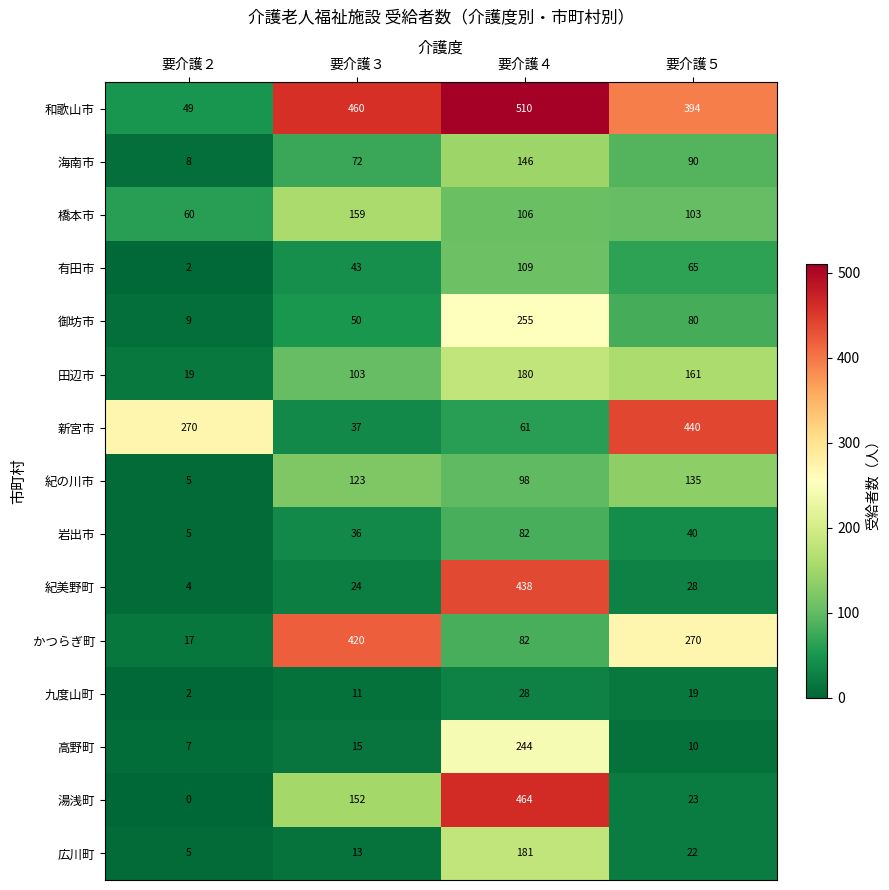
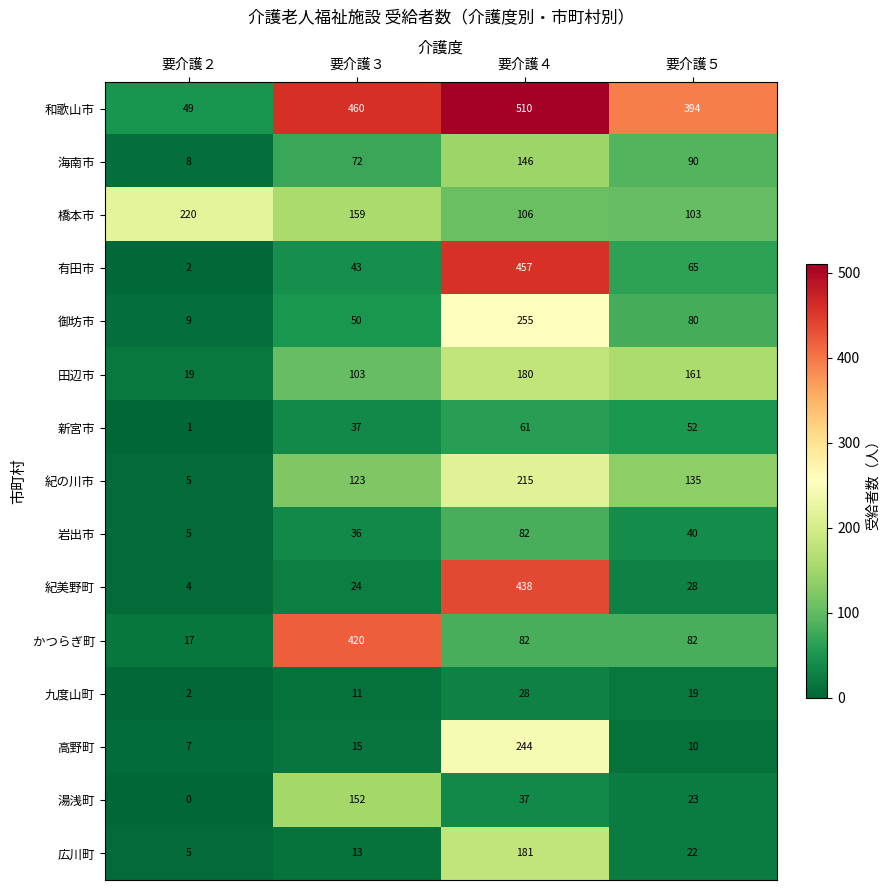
橋本市, 要介護２: 60 -> 220
有田市, 要介護４: 109 -> 457
新宮市, 要介護２: 270 -> 1
新宮市, 要介護５: 440 -> 52
紀の川市, 要介護４: 98 -> 215
かつらぎ町, 要介護５: 270 -> 82
湯浅町, 要介護４: 464 -> 37
